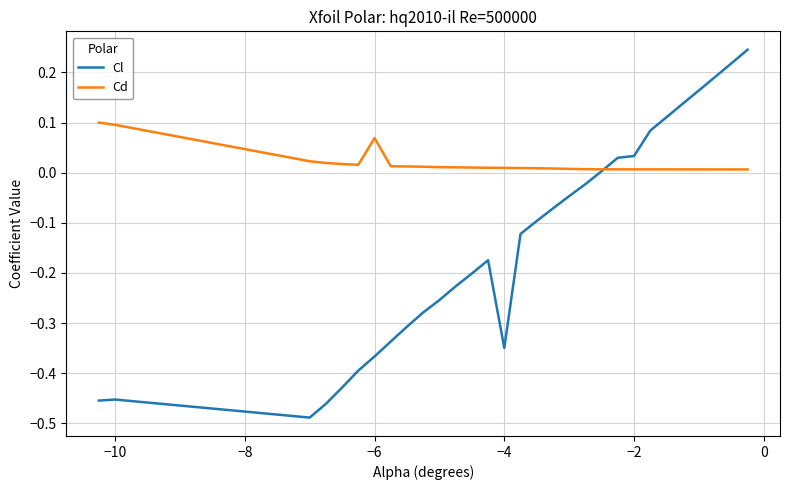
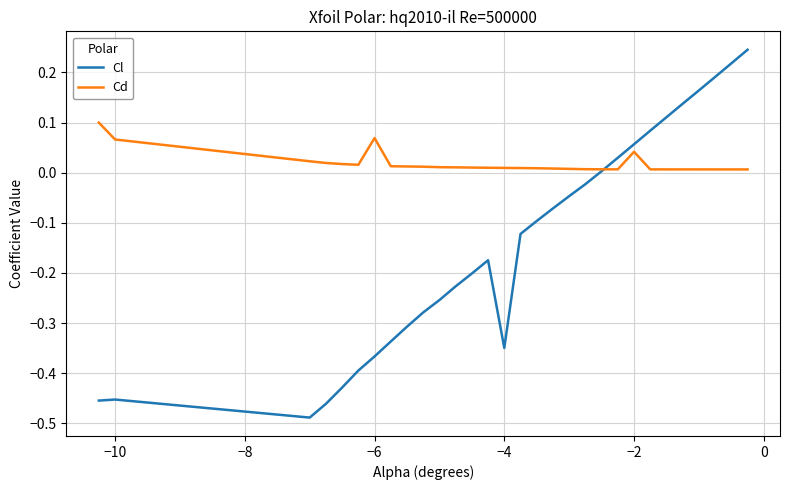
Cd, −10: 0.10 -> 0.07
Cl, −2: 0.03 -> 0.06
Cd, −2: 0.01 -> 0.04
